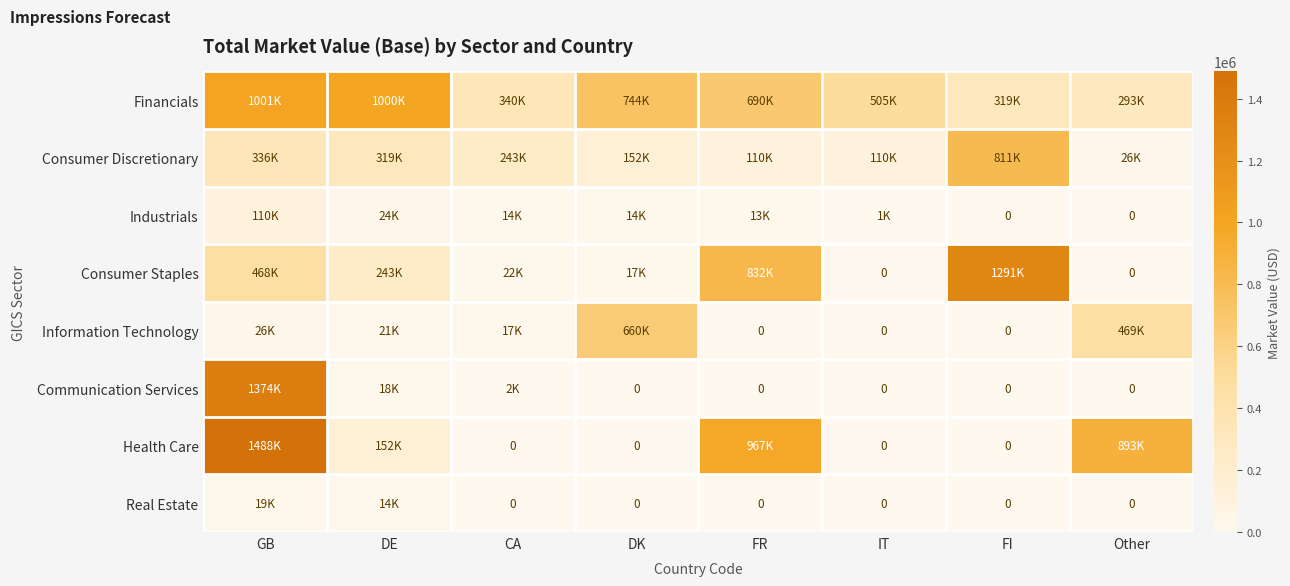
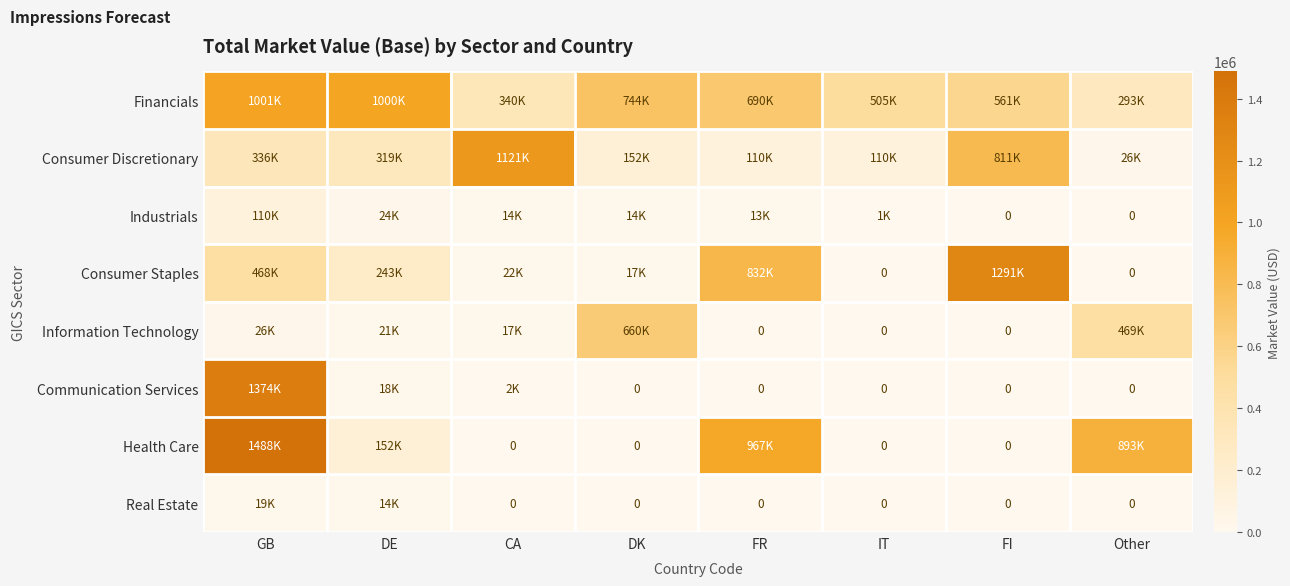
Financials, FI: 319K -> 561K
Consumer Discretionary, CA: 243K -> 1121K
